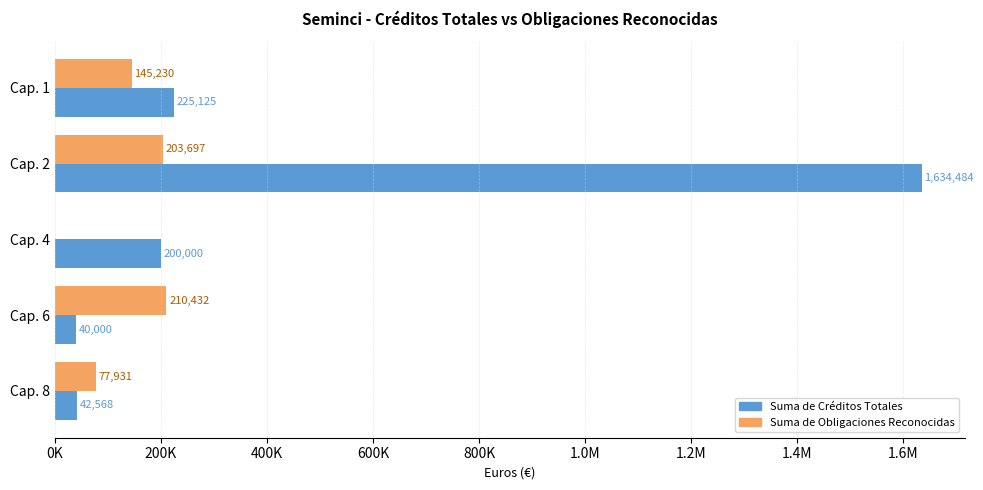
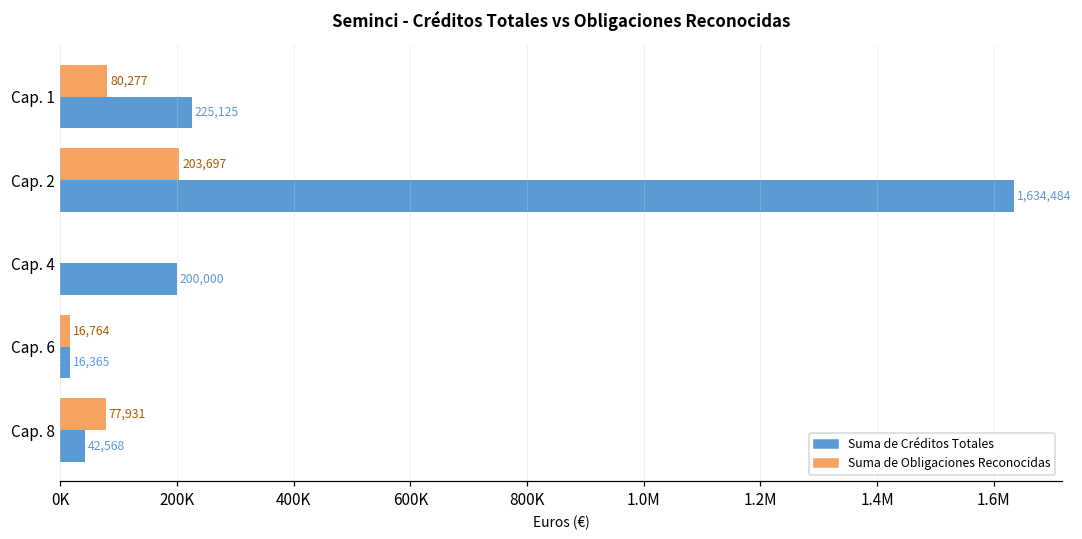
Suma de Obligaciones Reconocidas, Cap. 1: 145,230 -> 80,277
Suma de Obligaciones Reconocidas, Cap. 6: 210,432 -> 16,764
Suma de Créditos Totales, Cap. 6: 40,000 -> 16,365
